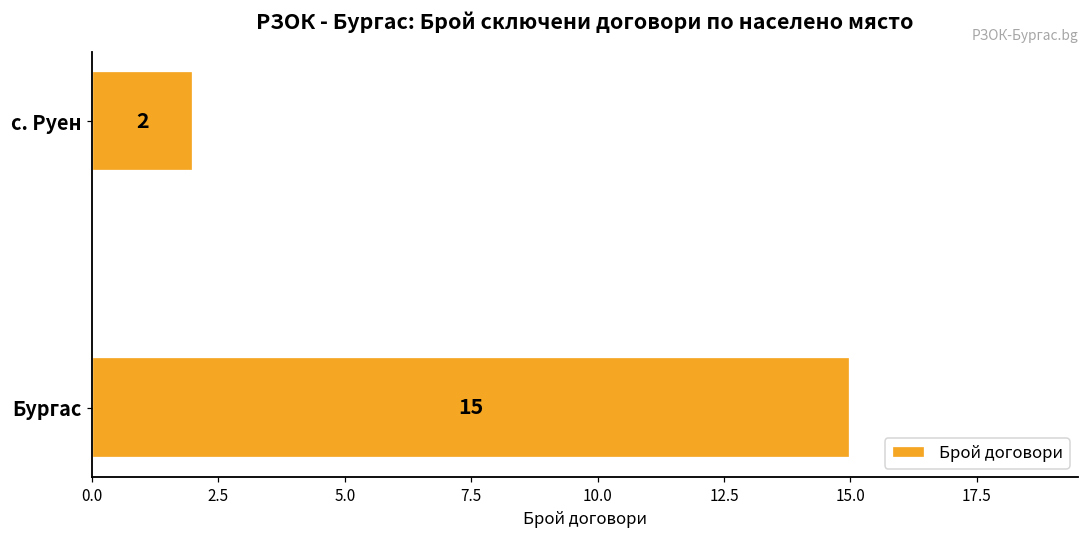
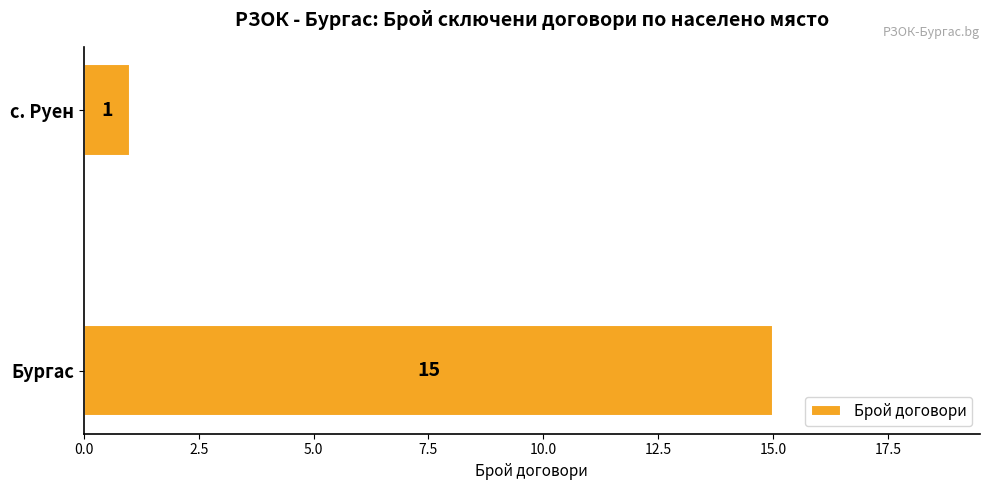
с. Руен: 2 -> 1
